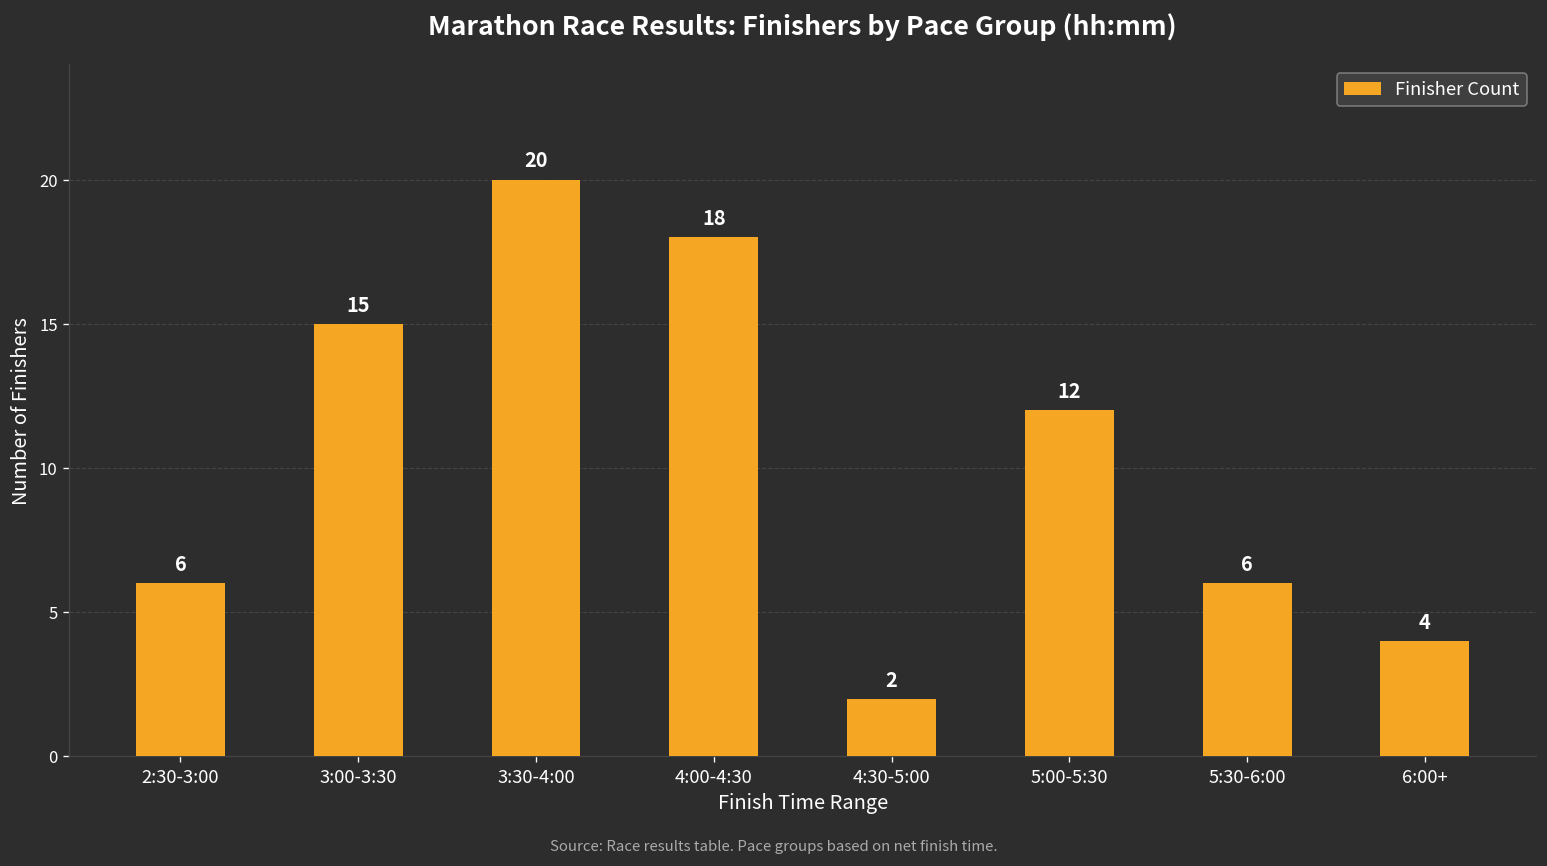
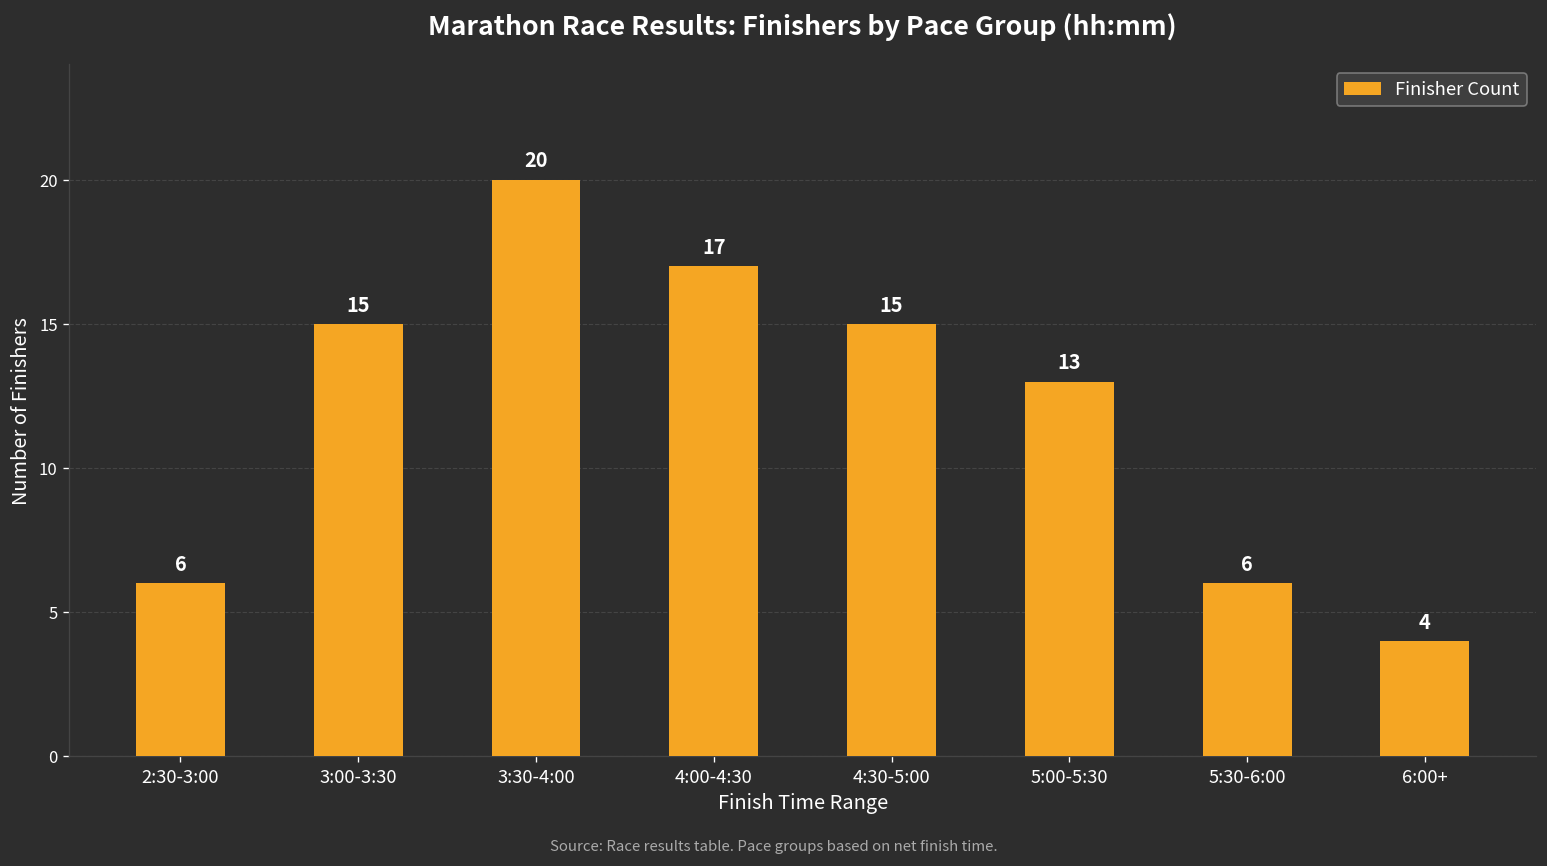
4:00-4:30: 18 -> 17
4:30-5:00: 2 -> 15
5:00-5:30: 12 -> 13
